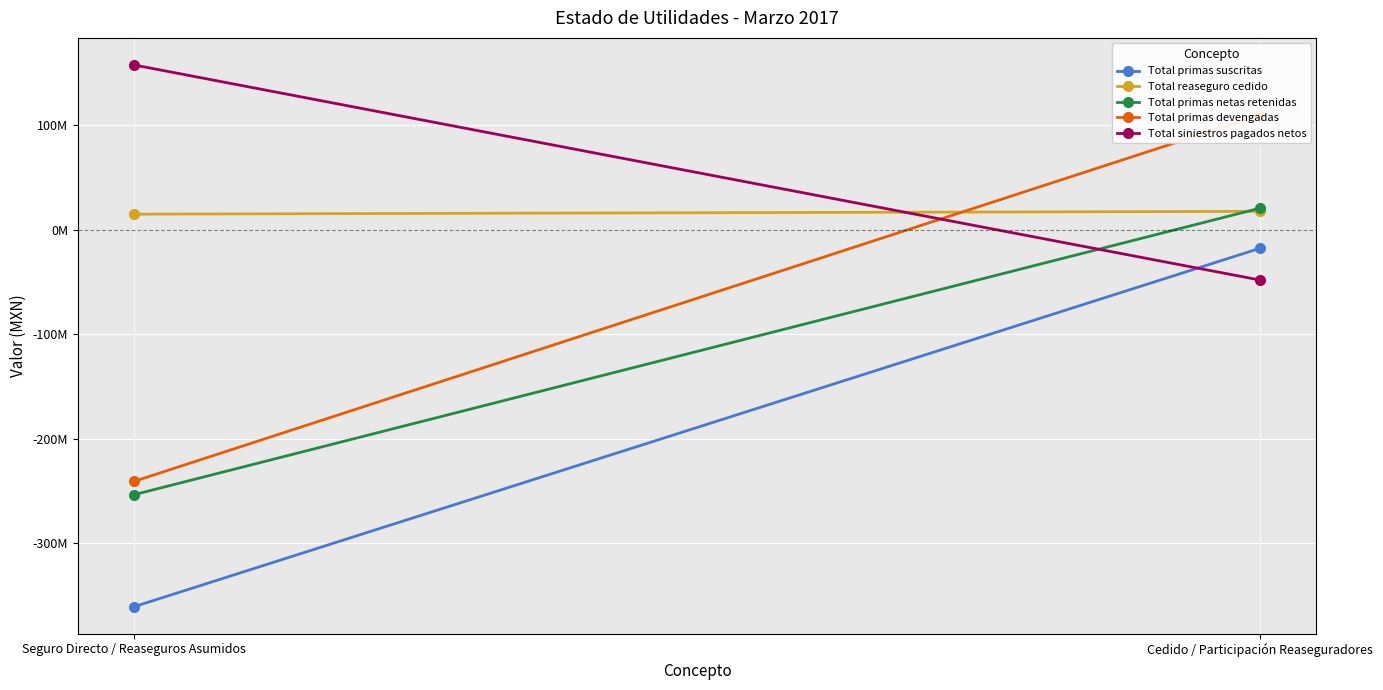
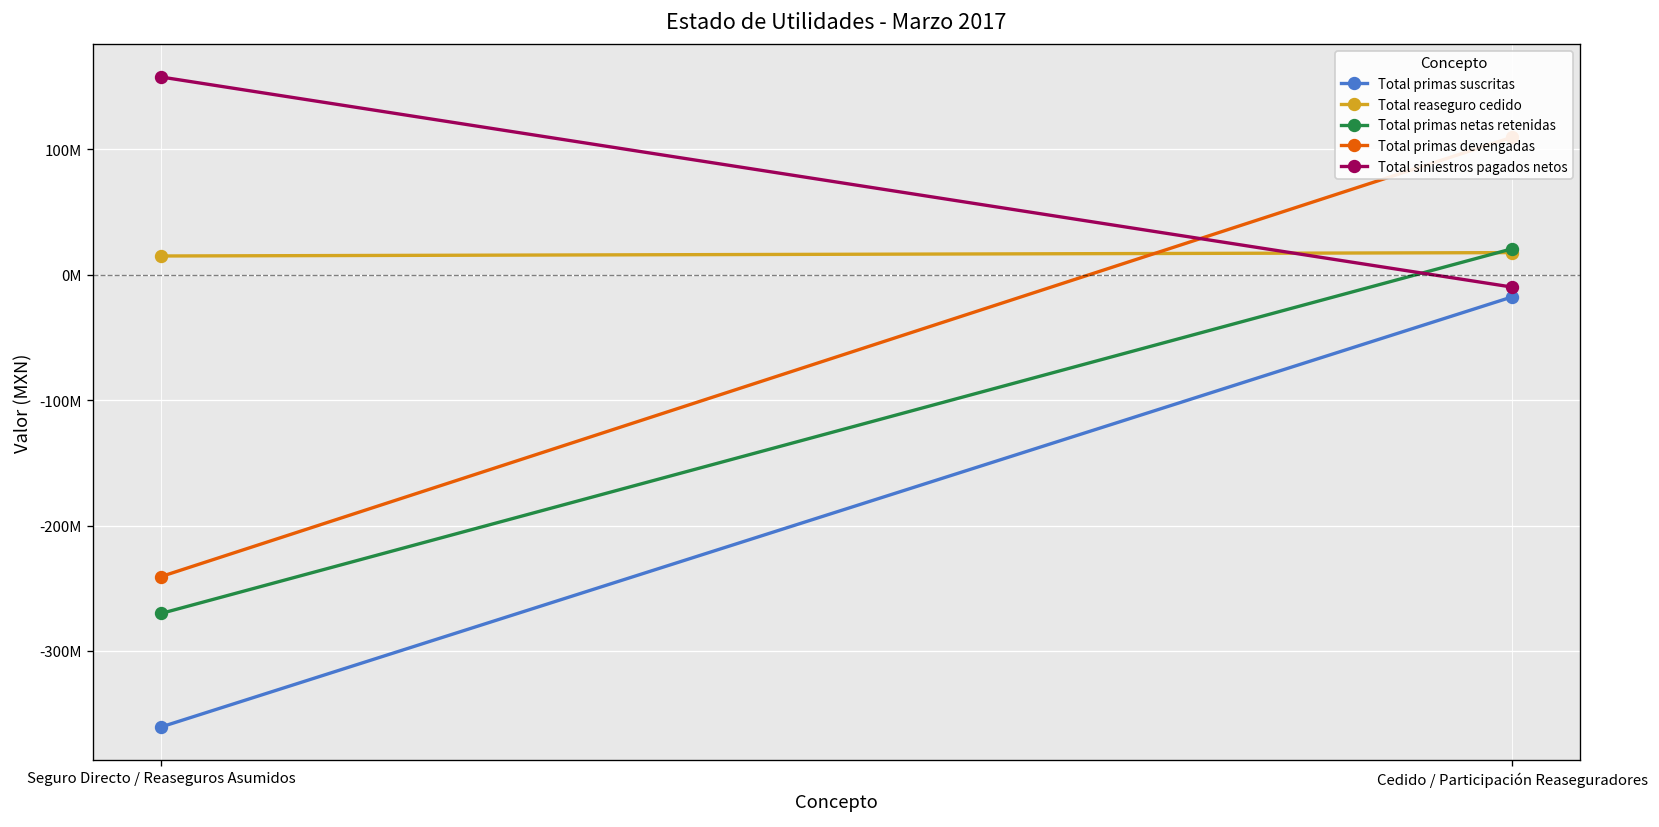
Total primas netas retenidas, Seguro Directo / Reaseguros Asumidos: -254000000 -> -270000000
Total siniestros pagados netos, Cedido / Participación Reaseguradores: -48000000 -> -10000000
